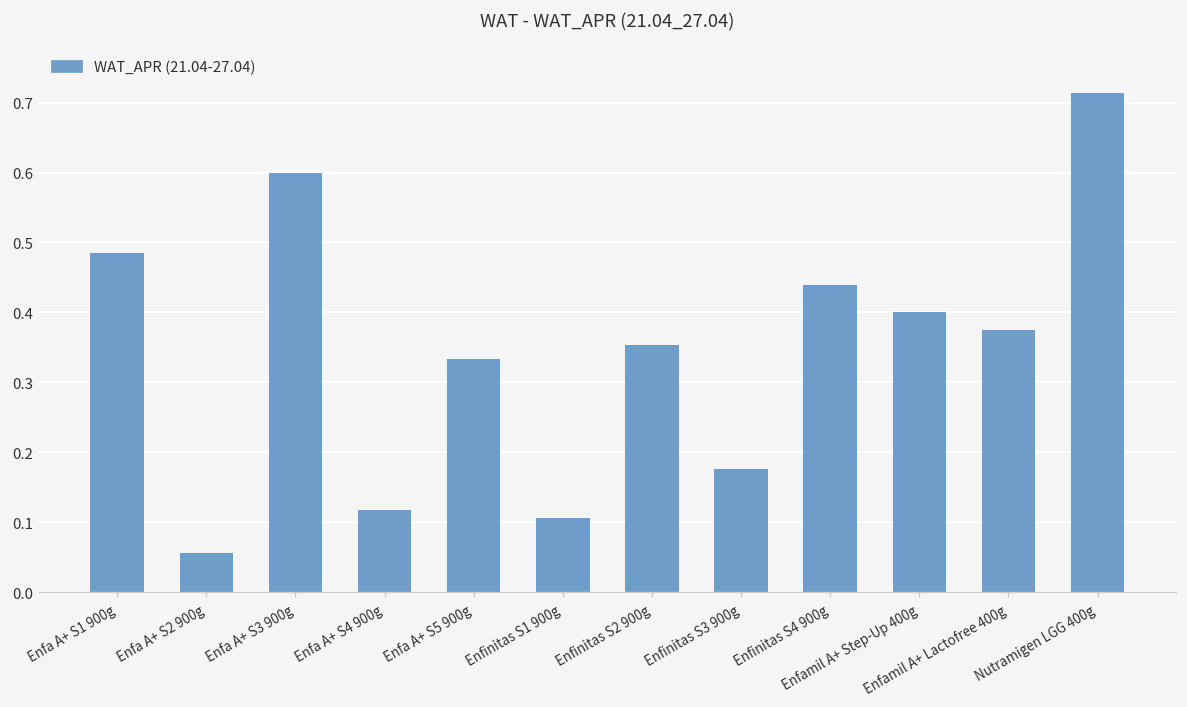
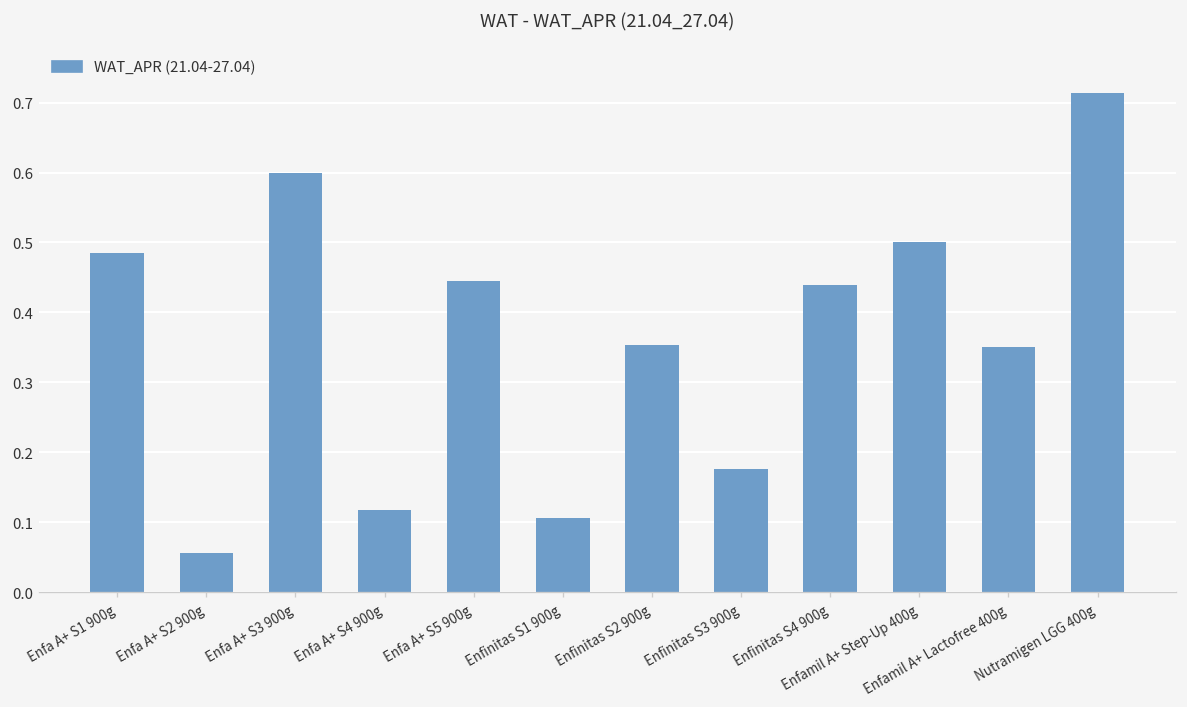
Enfa A+ S5 900g: 0.33 -> 0.45
Enfamil A+ Step-Up 400g: 0.4 -> 0.5
Enfamil A+ Lactofree 400g: 0.38 -> 0.35
